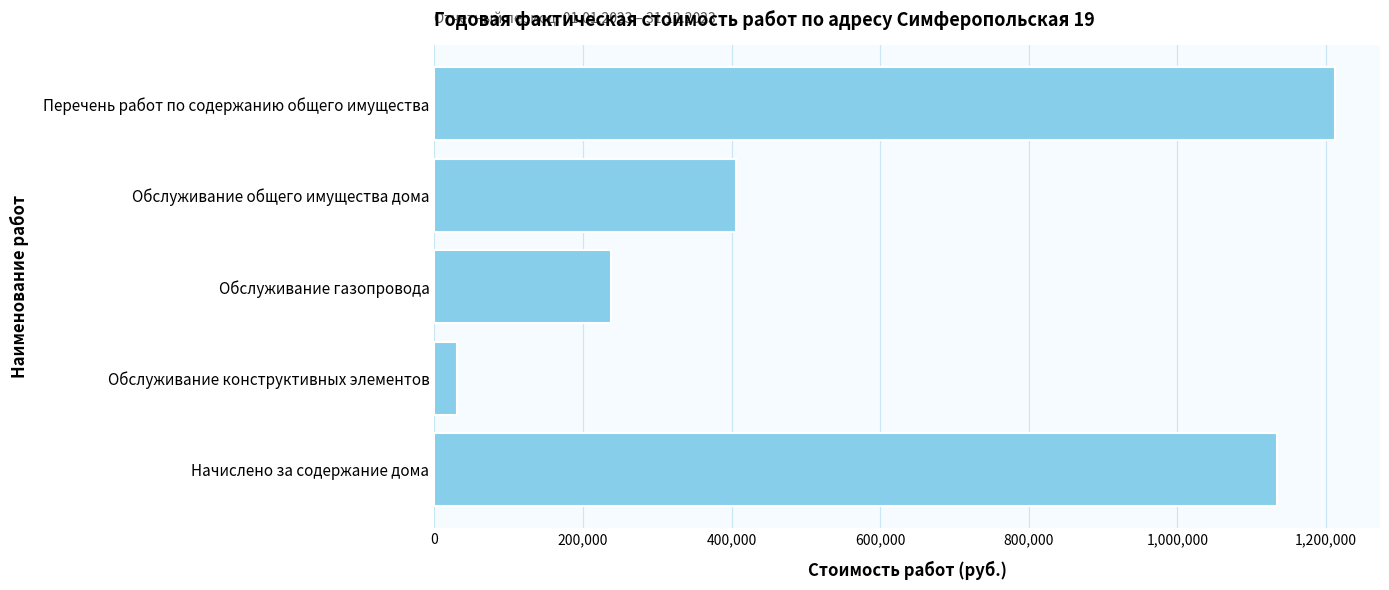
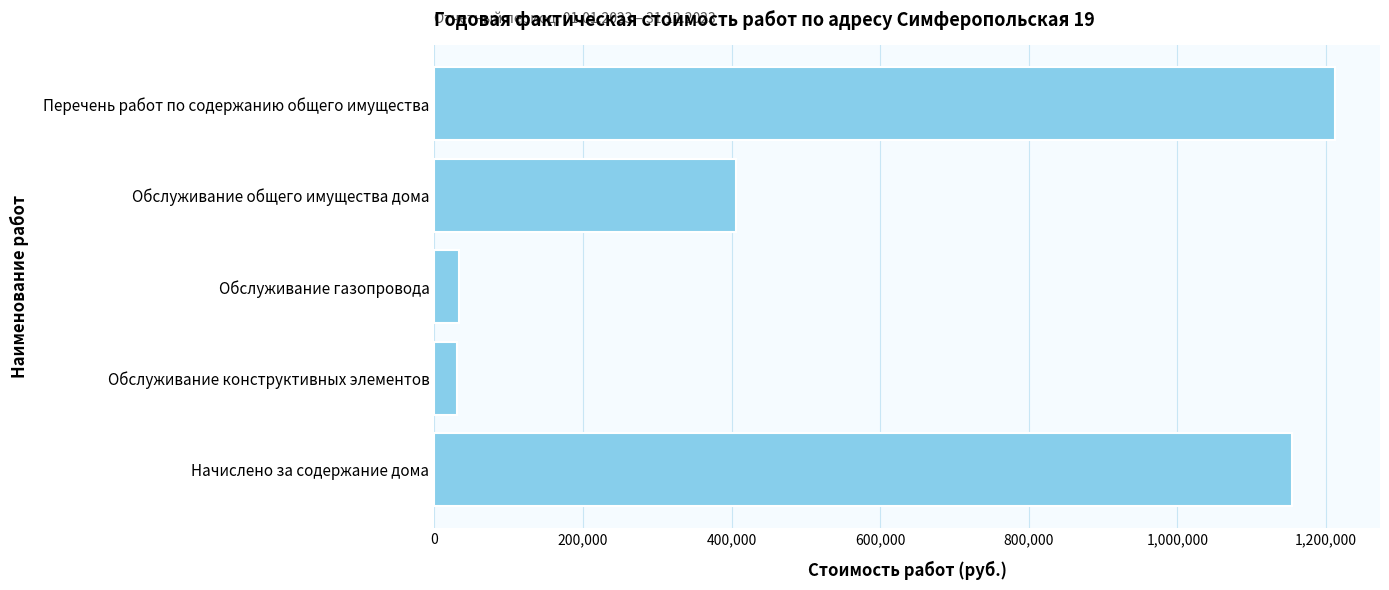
Обслуживание газопровода: 240,000 -> 30,000
Начислено за содержание дома: 1,130,000 -> 1,150,000
